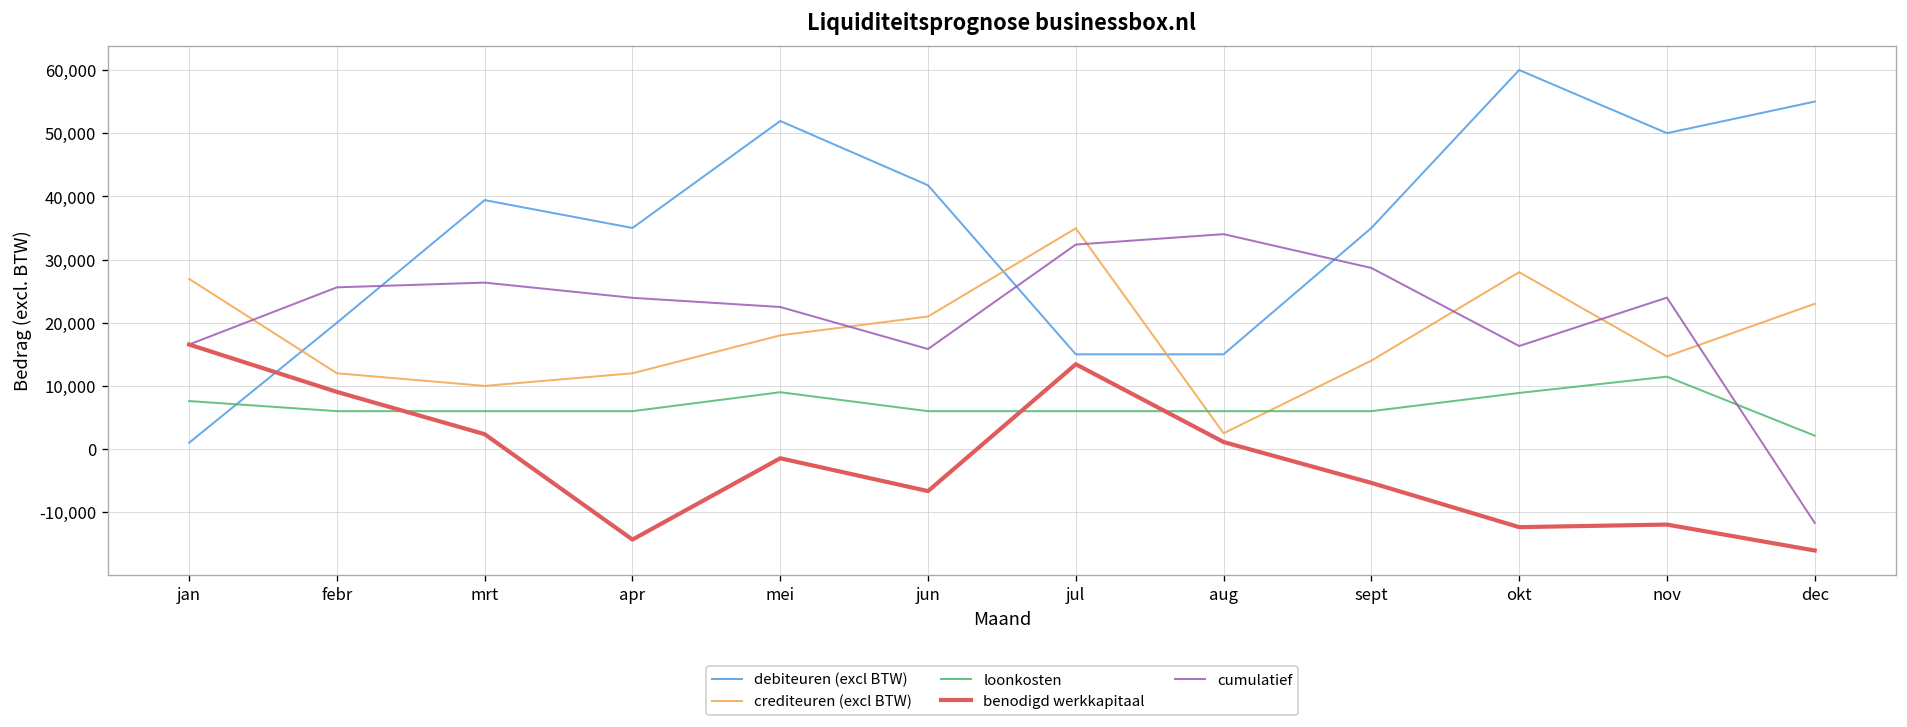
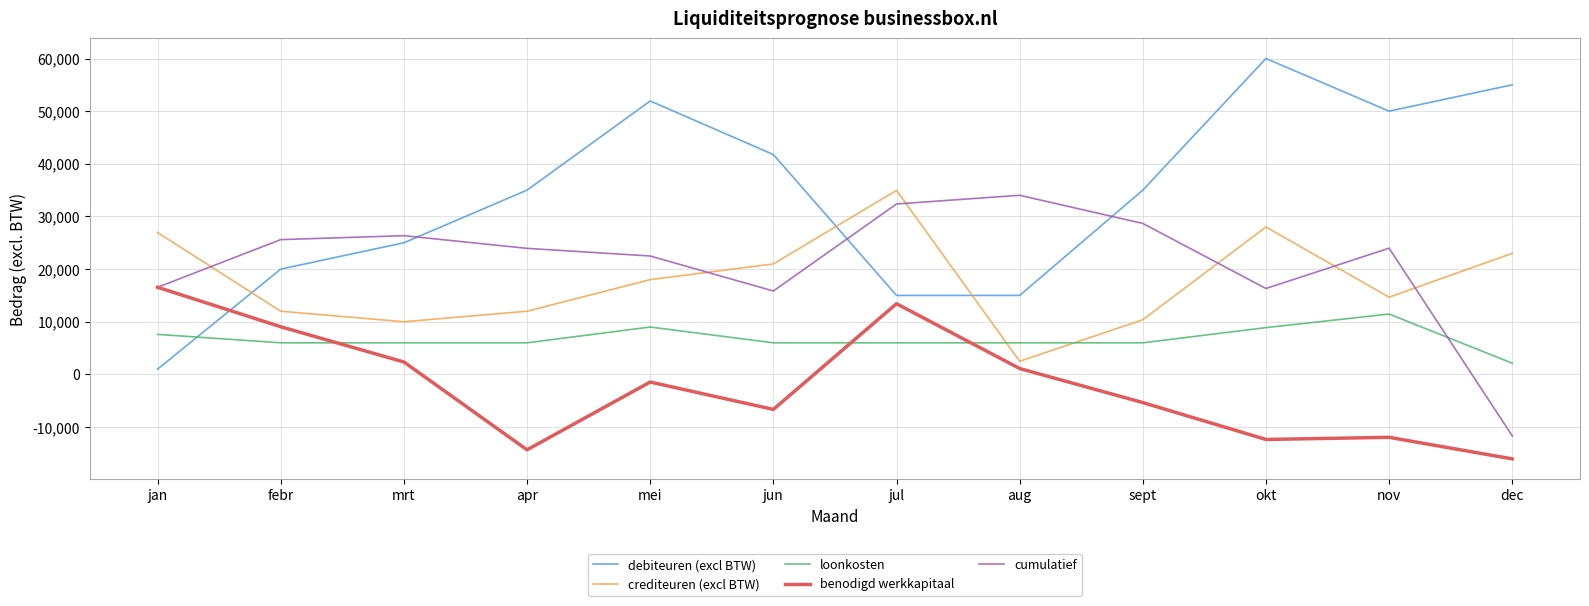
debiteuren (excl BTW), mrt: 39,000 -> 25,000
crediteuren (excl BTW), sept: 14,000 -> 10,000
